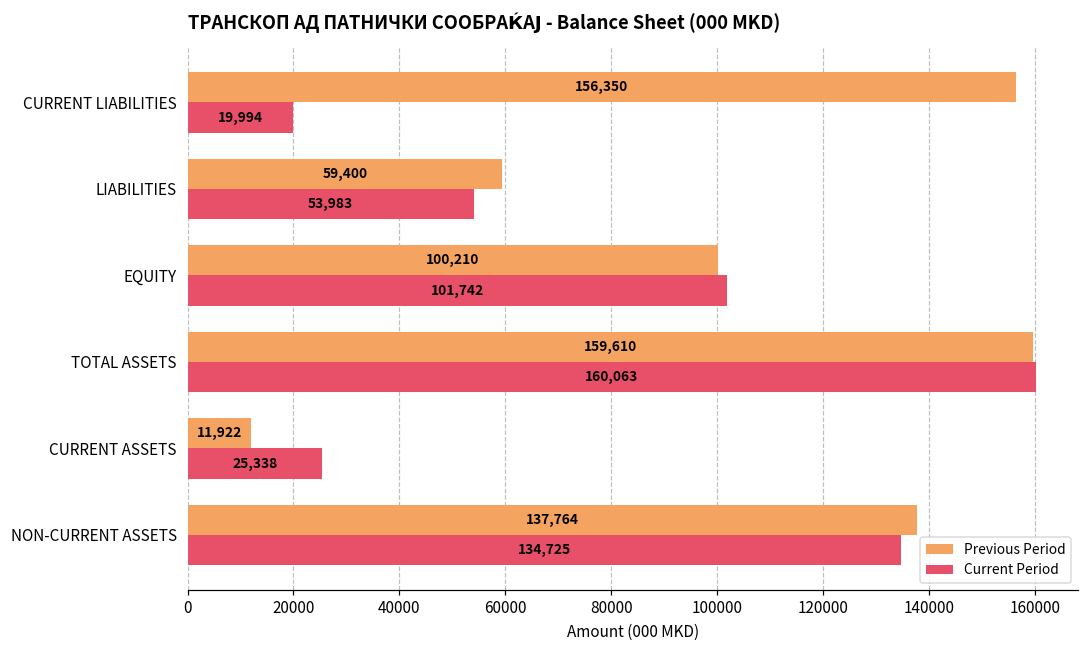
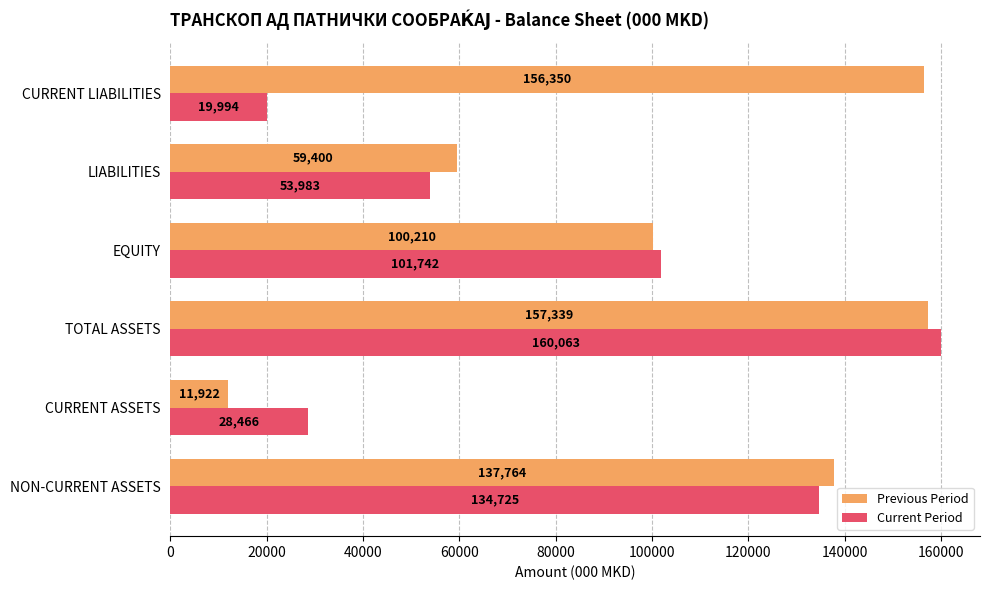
Previous Period, TOTAL ASSETS: 159,610 -> 157,339
Current Period, CURRENT ASSETS: 25,338 -> 28,466
